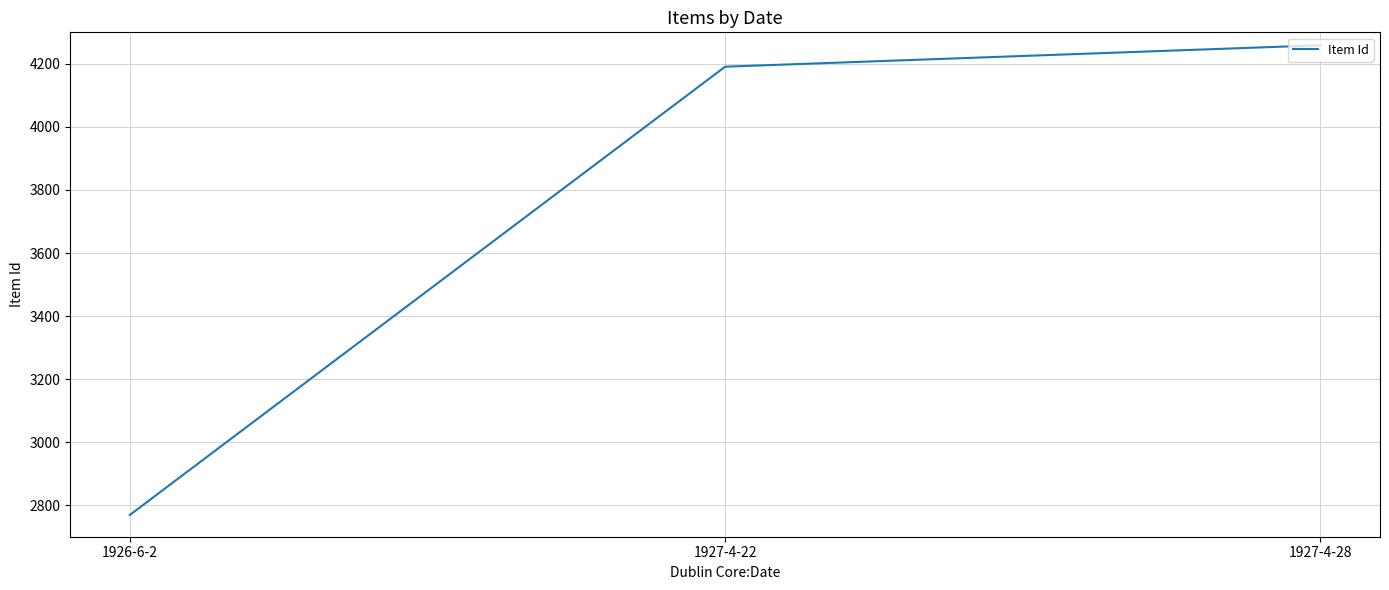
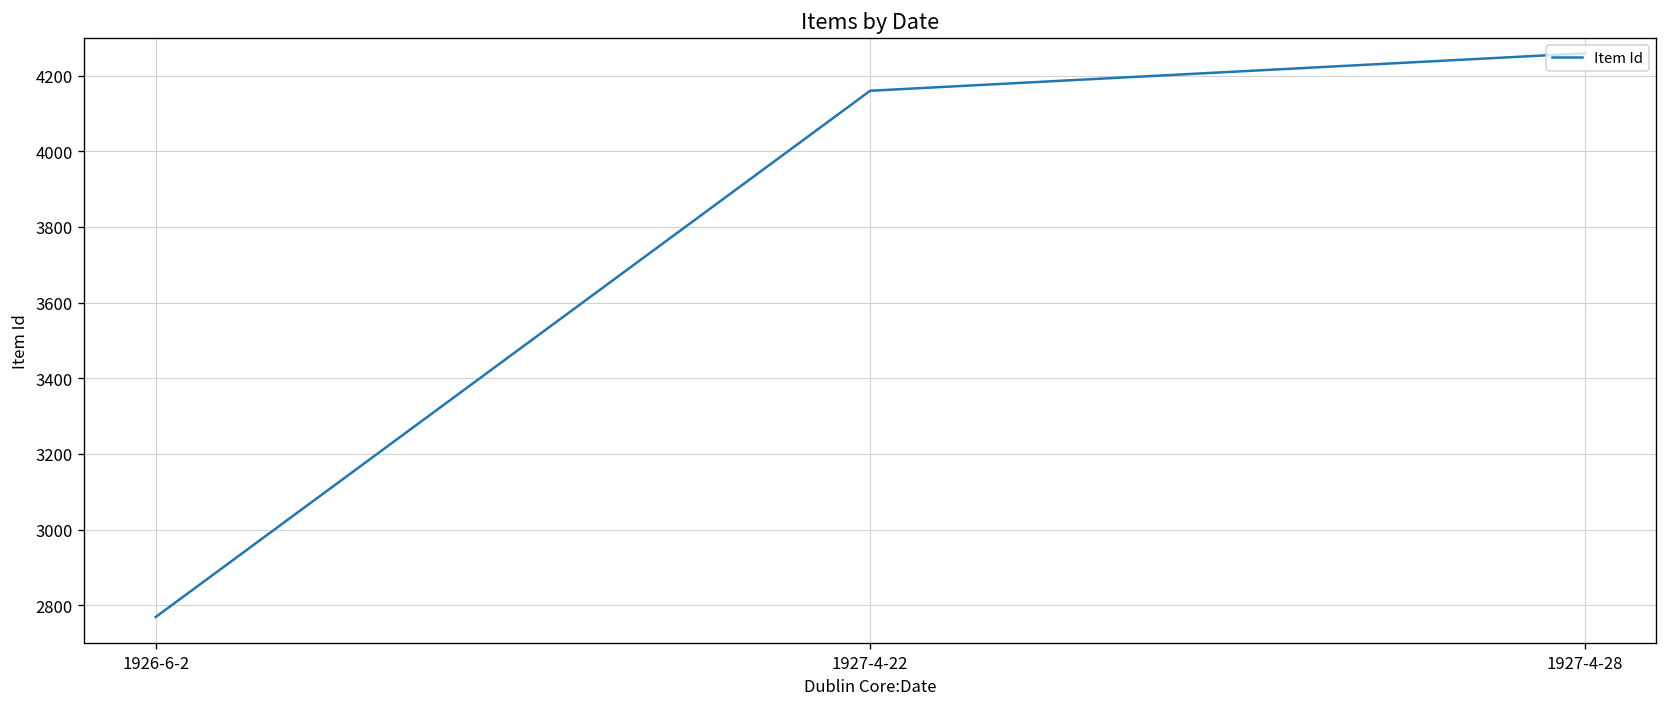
1927-4-22: 4190 -> 4160
